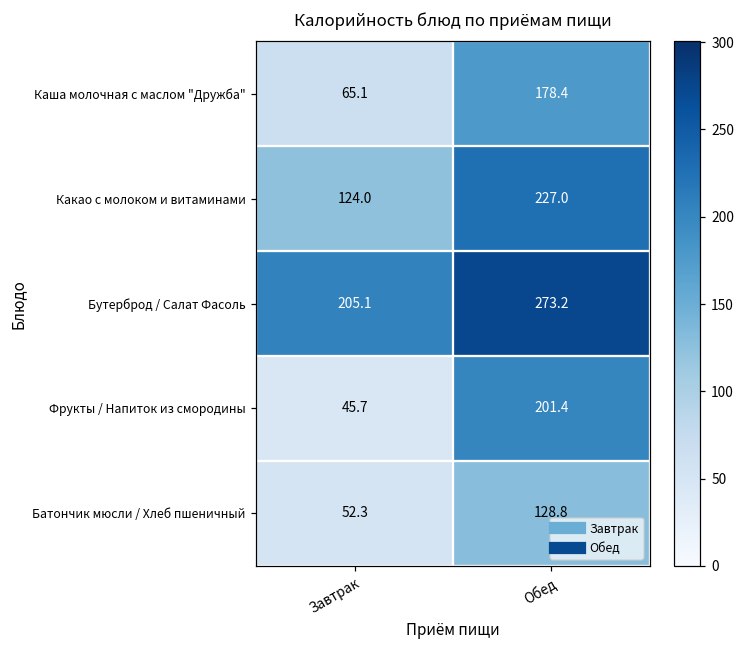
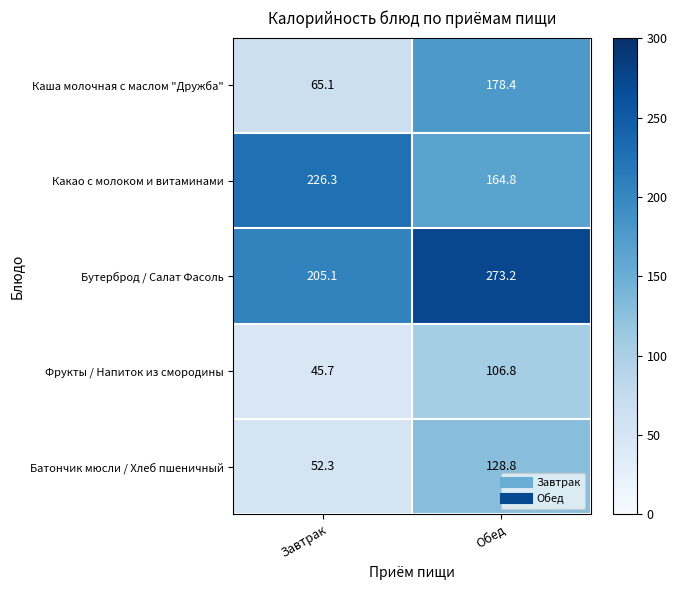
Какао с молоком и витаминами, Завтрак: 124.0 -> 226.3
Какао с молоком и витаминами, Обед: 227.0 -> 164.8
Фрукты / Напиток из смородины, Обед: 201.4 -> 106.8
